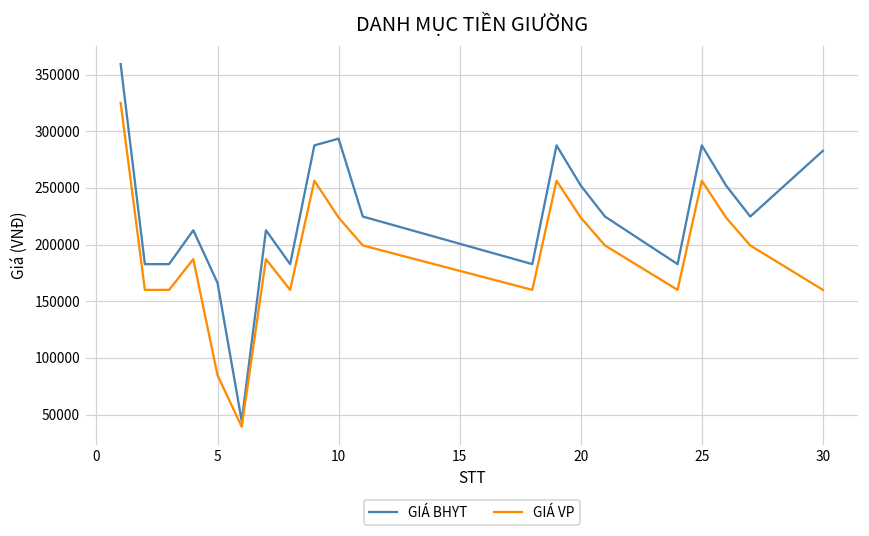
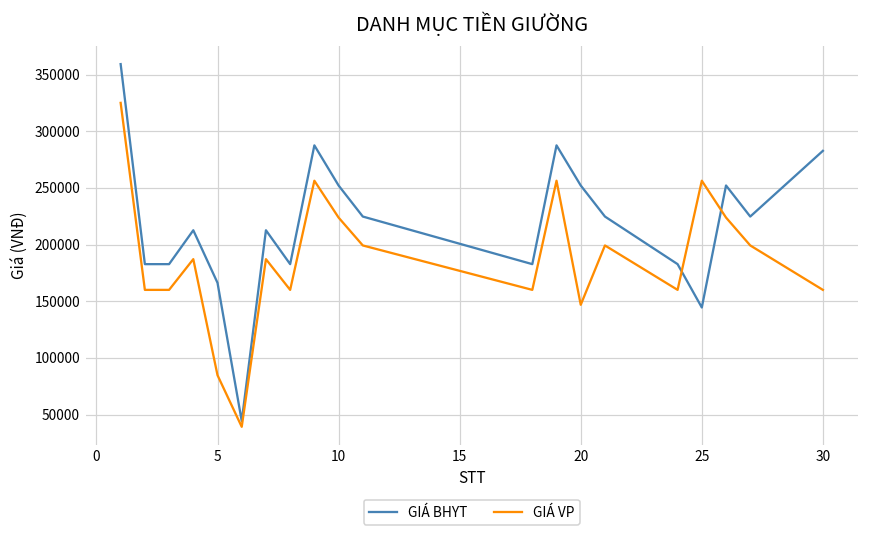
GIÁ BHYT, 10: 293000 -> 252000
GIÁ VP, 20: 224000 -> 147000
GIÁ BHYT, 25: 288000 -> 144000
